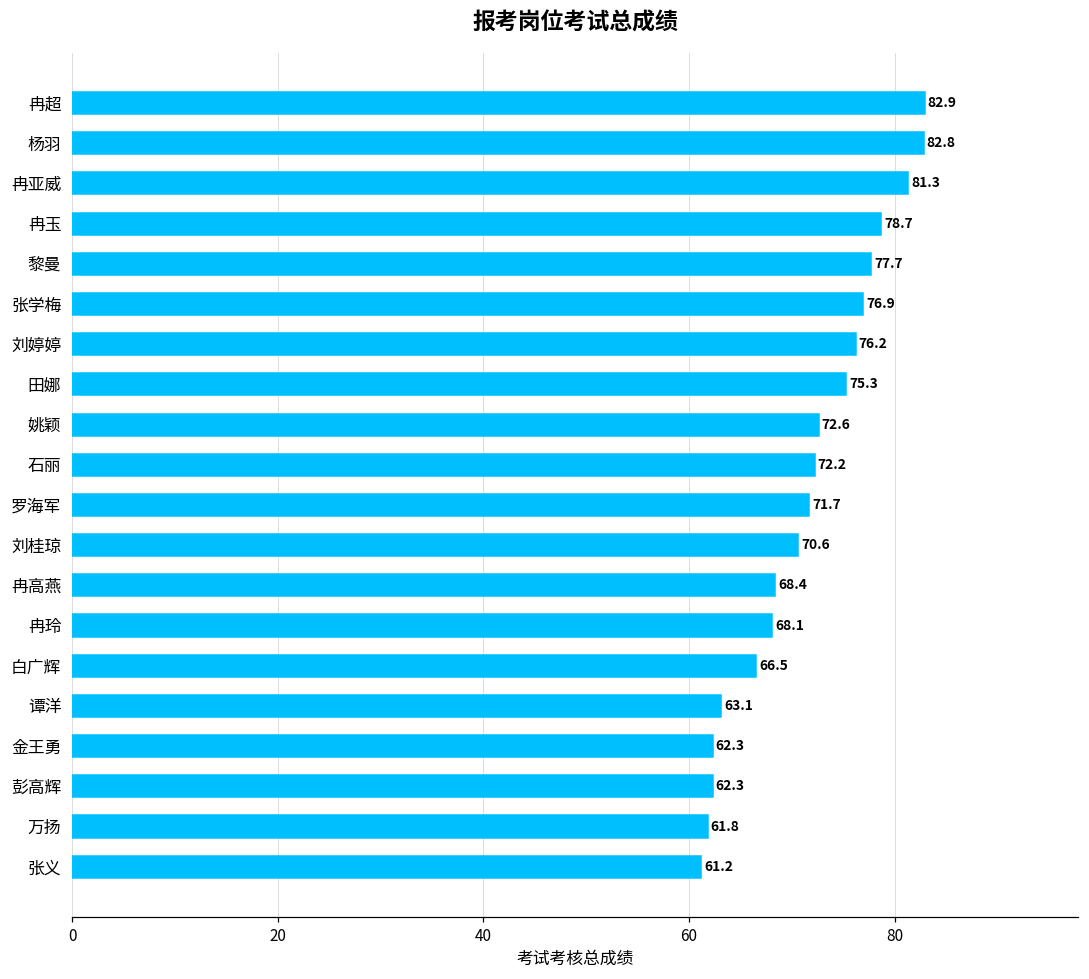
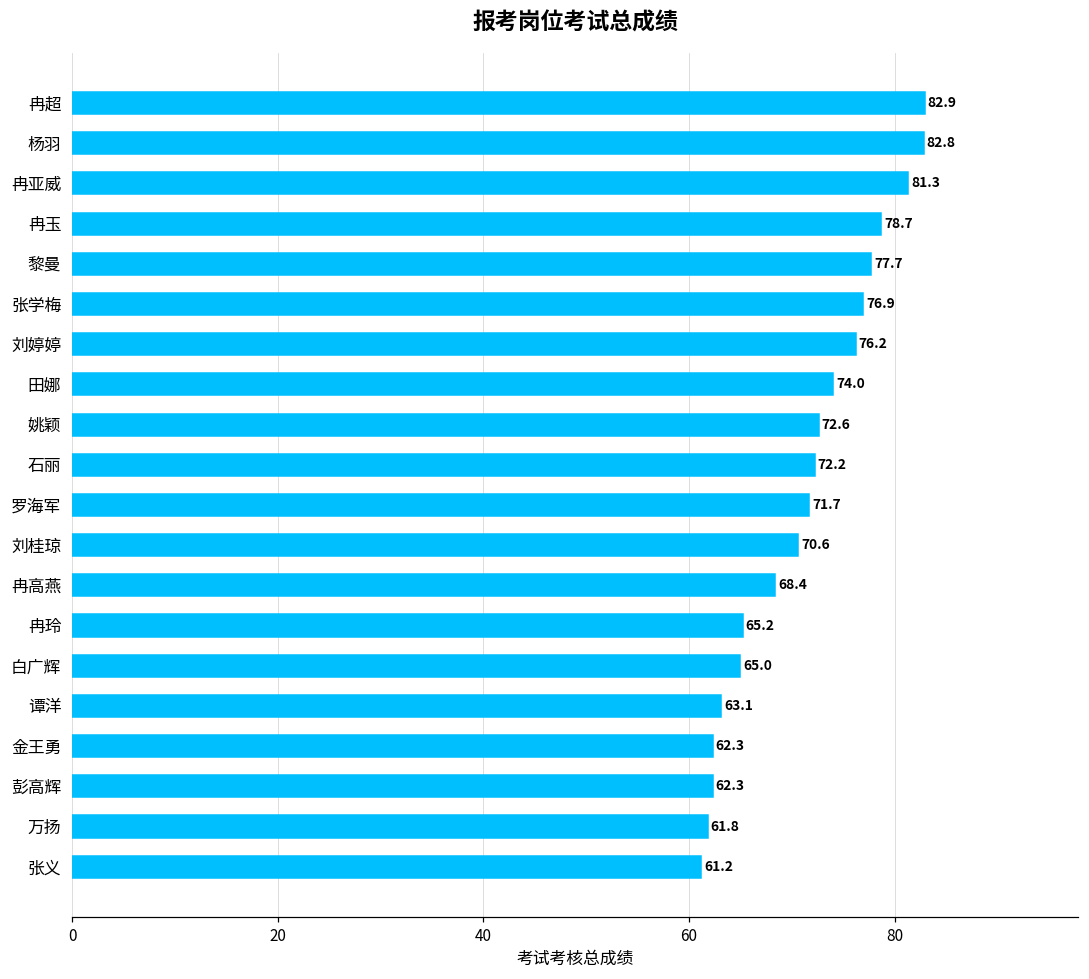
田娜: 75.3 -> 74.0
冉玲: 68.1 -> 65.2
白广辉: 66.5 -> 65.0
